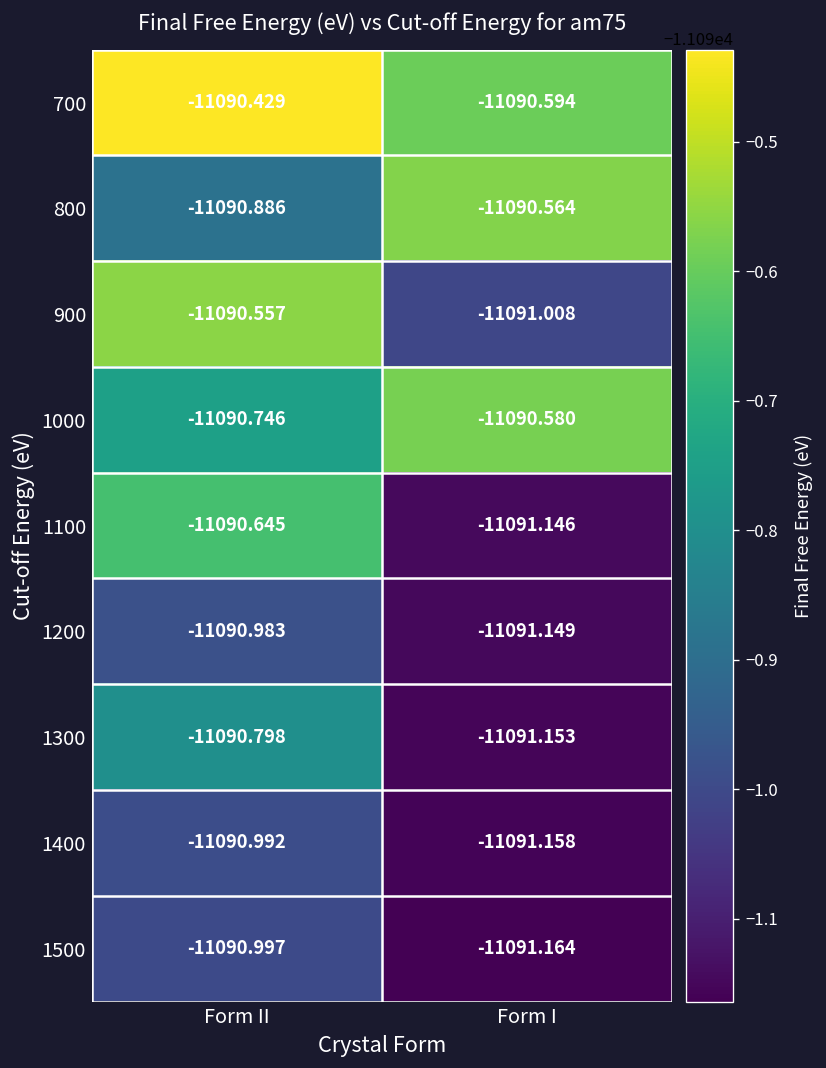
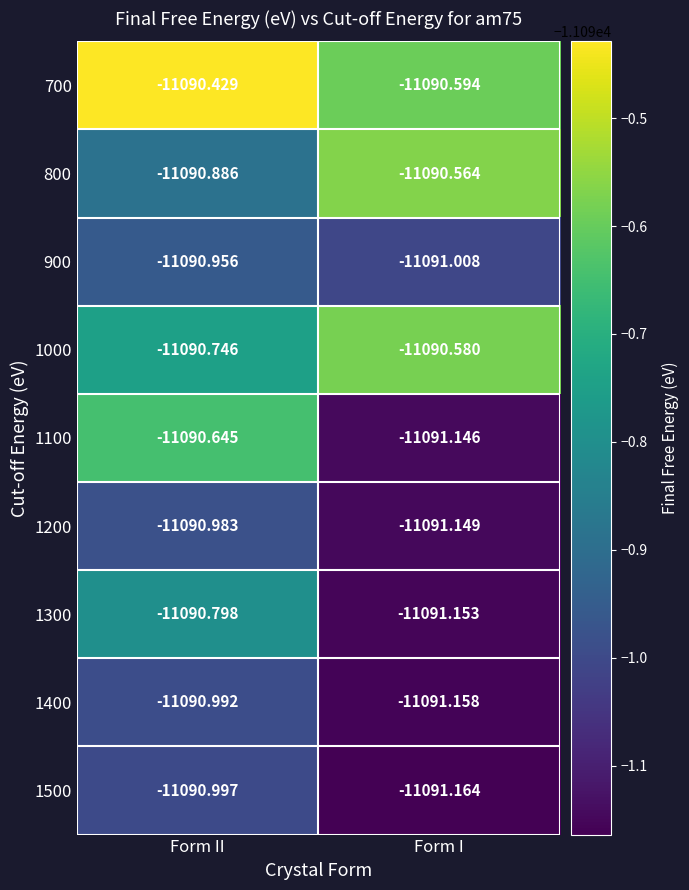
900, Form II: -11090.557 -> -11090.956
